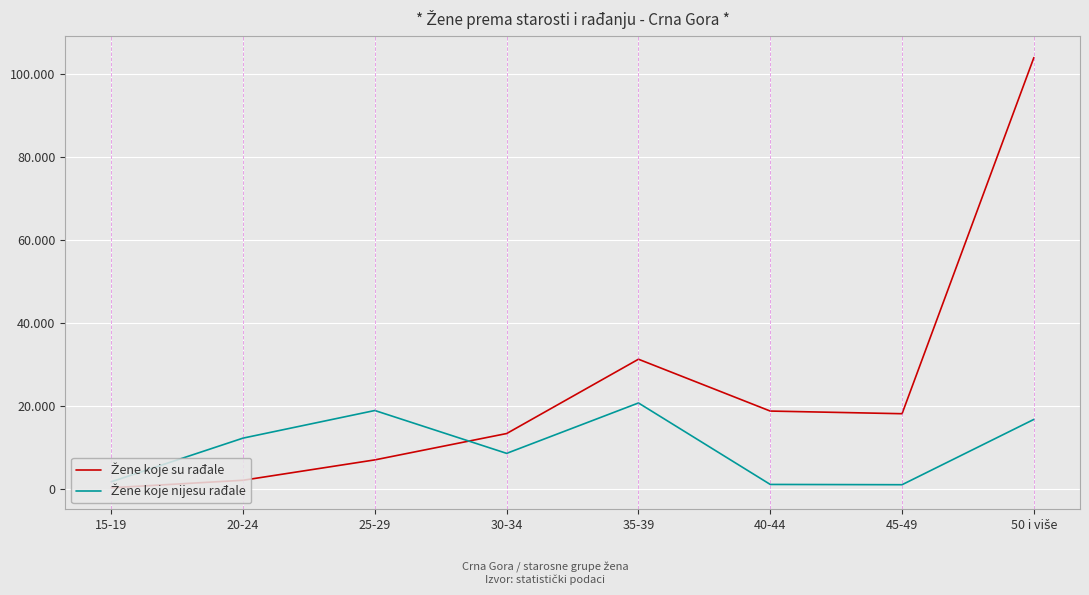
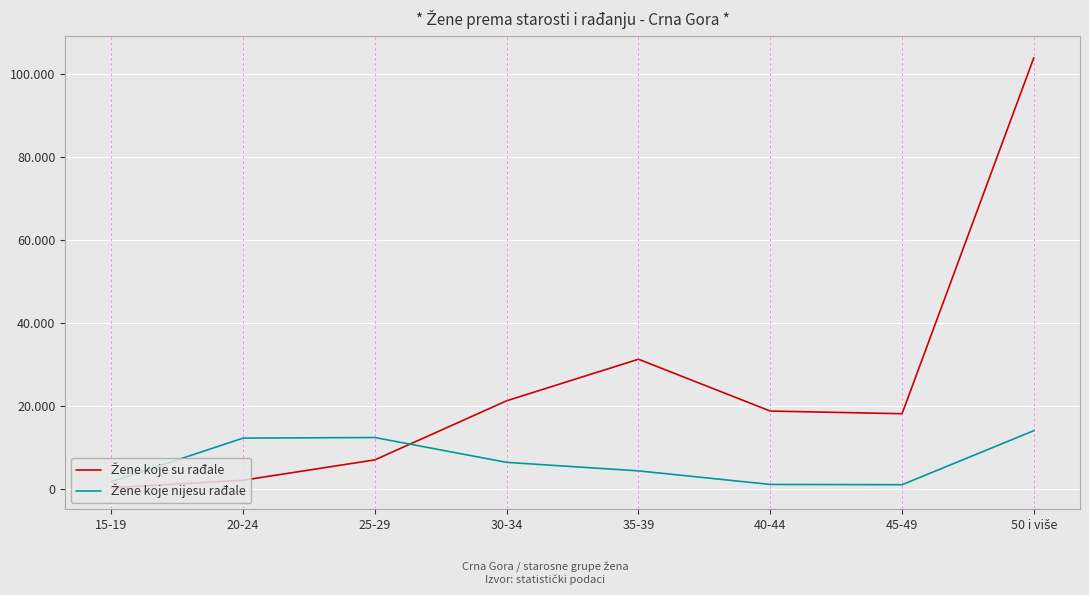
Žene koje nijesu rađale, 25-29: 19 -> 12
Žene koje su rađale, 30-34: 13 -> 21
Žene koje nijesu rađale, 30-34: 8 -> 6
Žene koje nijesu rađale, 35-39: 21 -> 4
Žene koje nijesu rađale, 50 i više: 17 -> 14
